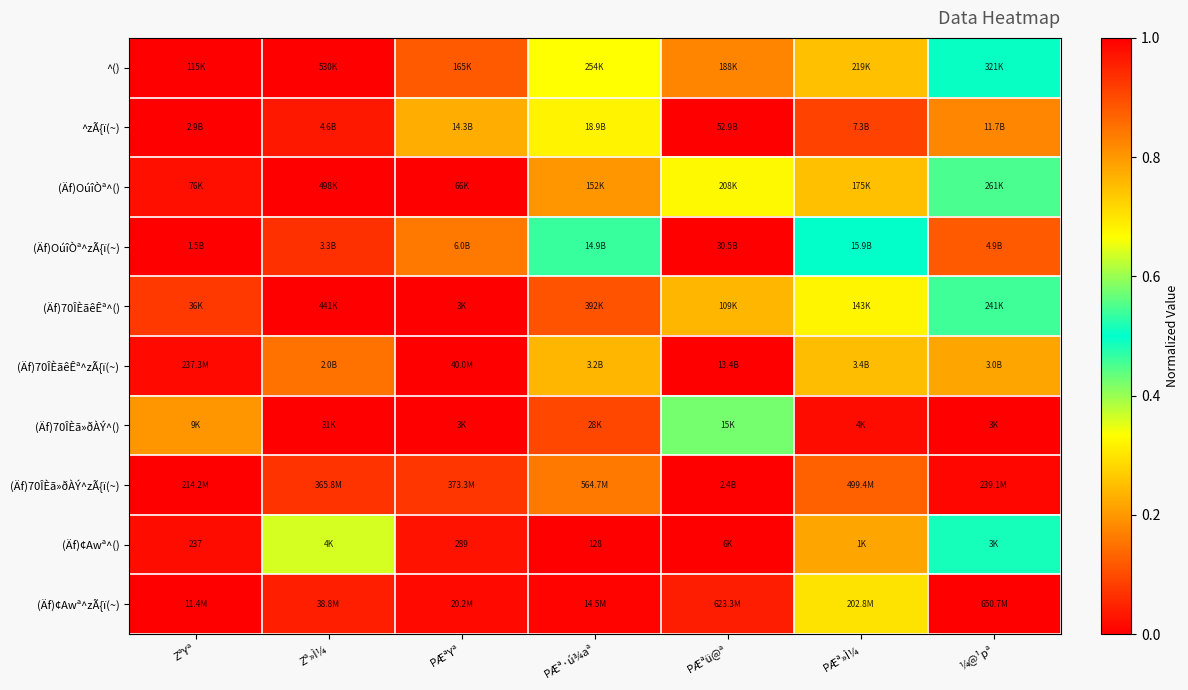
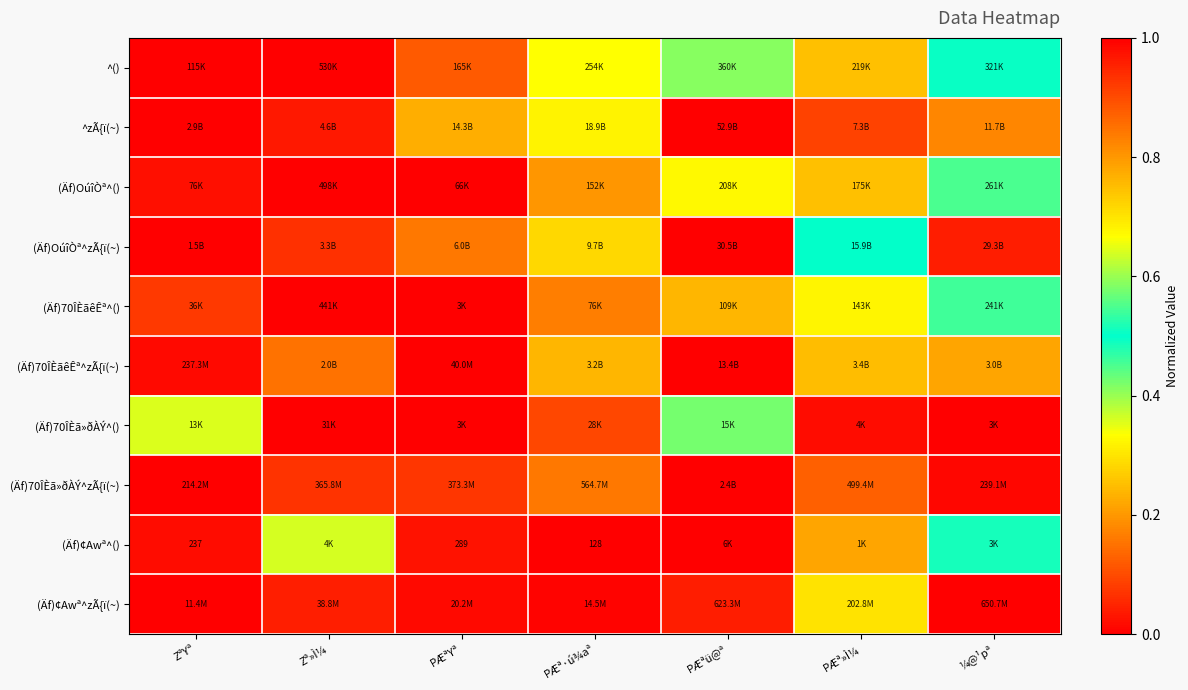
^(), PÆªü@ª: 188K -> 360K
(Äf)OúîÒª^zÃ{ï(~), PÆª·ú¾aª: 14.9B -> 9.7B
(Äf)OúîÒª^zÃ{ï(~), ¼@¹pª: 4.9B -> 29.3B
(Äf)70ÎÈãêÊª^(), PÆª·ú¾aª: 392K -> 76K
(Äf)70ÎÈã»ðÀÝ^(), ZªYª: 9K -> 13K
